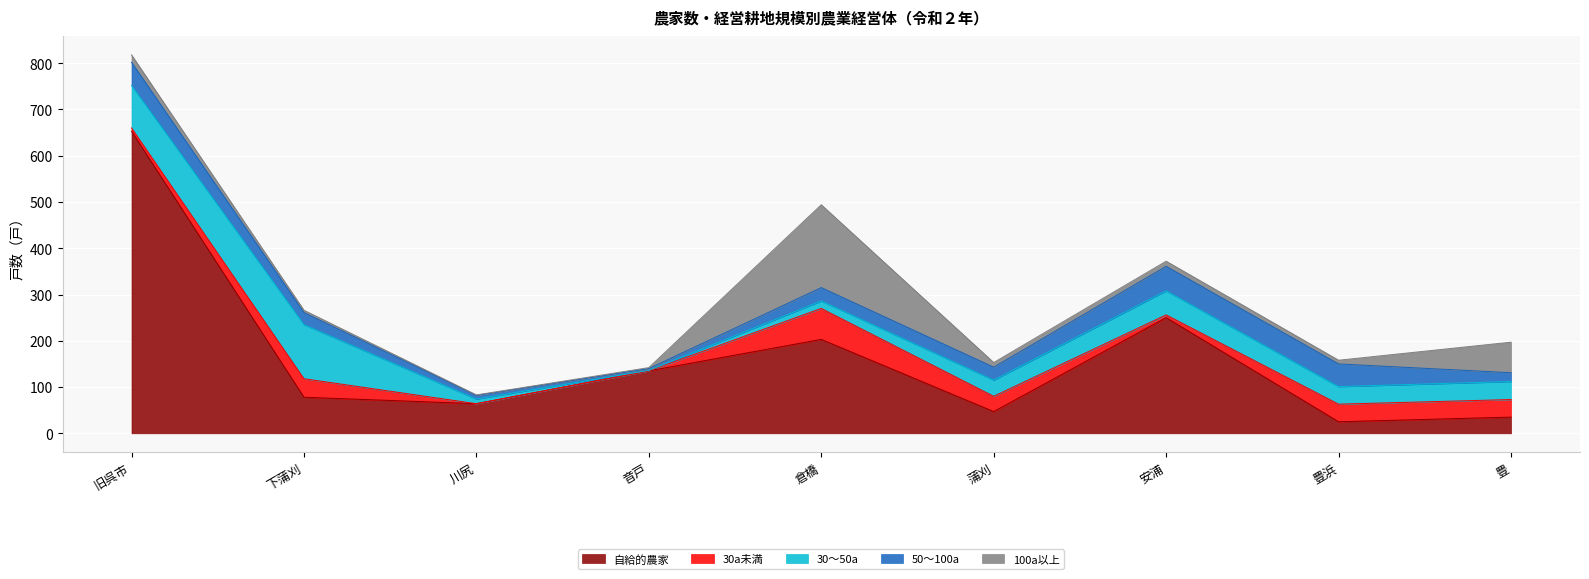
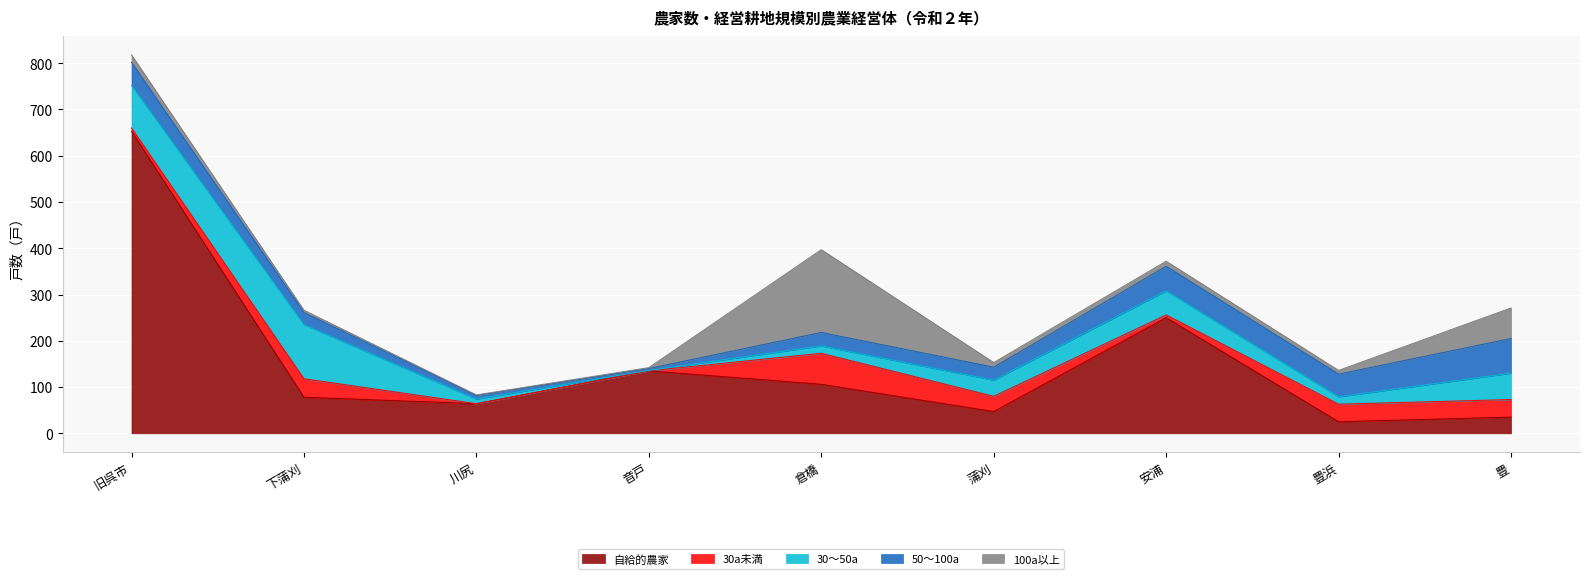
自給的農家, 倉橋: 200 -> 110
30～50a, 豊浜: 40 -> 20
30～50a, 豊: 40 -> 60
50～100a, 豊: 20 -> 80
